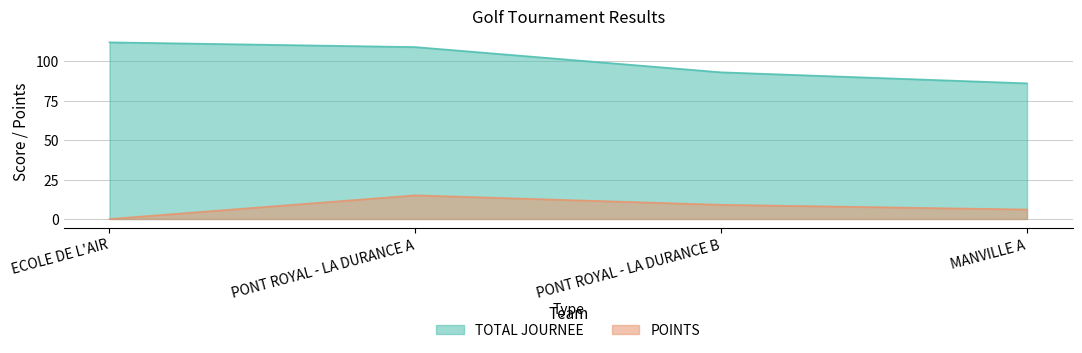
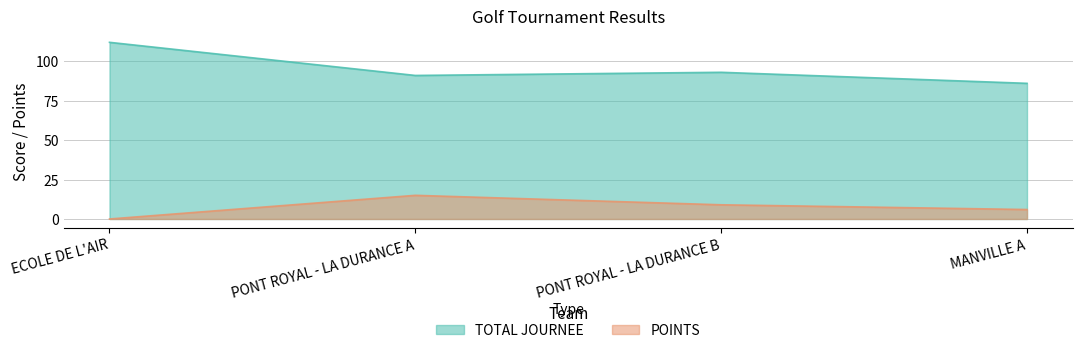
TOTAL JOURNEE, PONT ROYAL - LA DURANCE A: 109 -> 91
